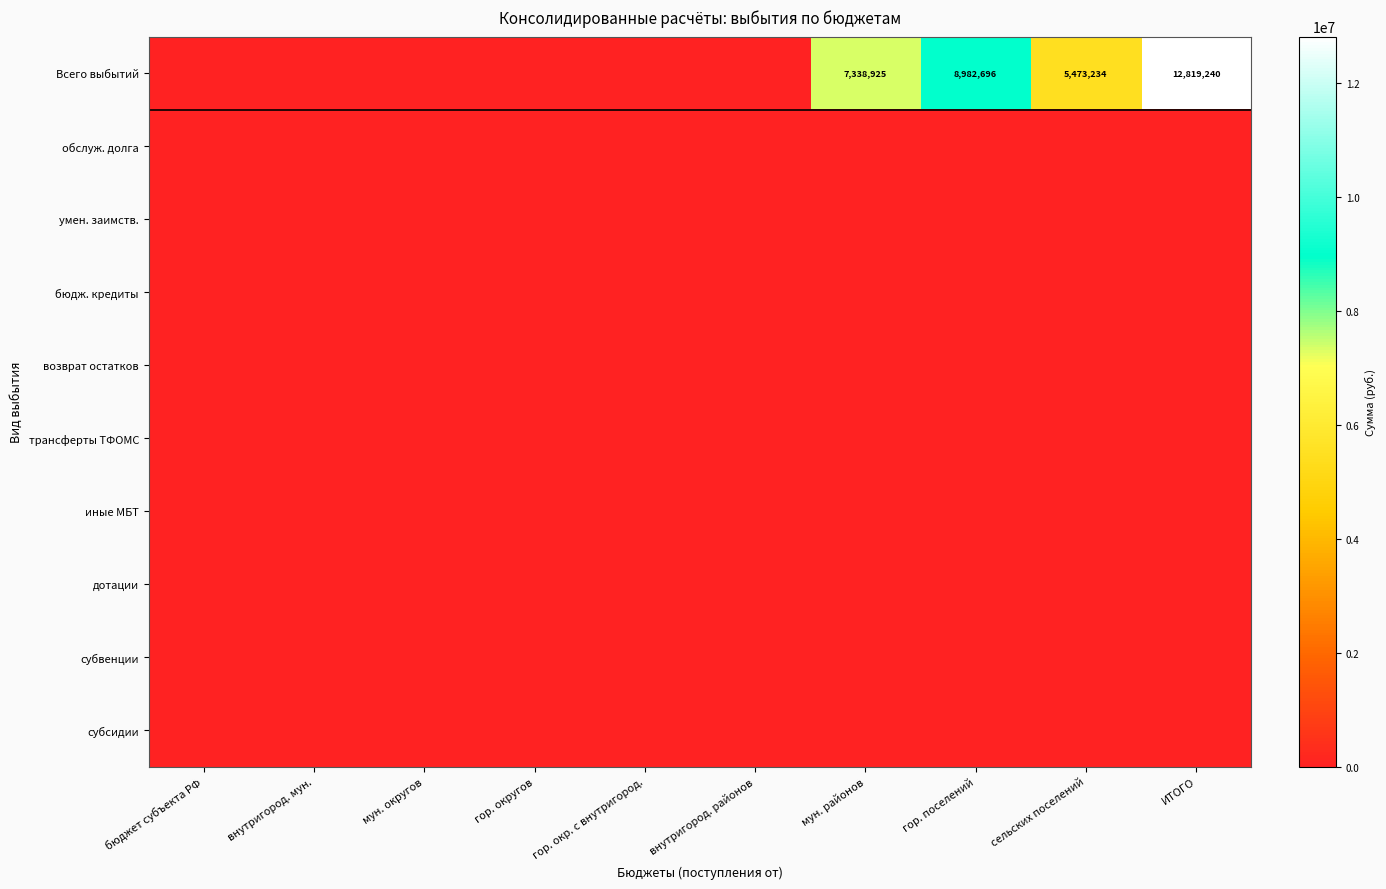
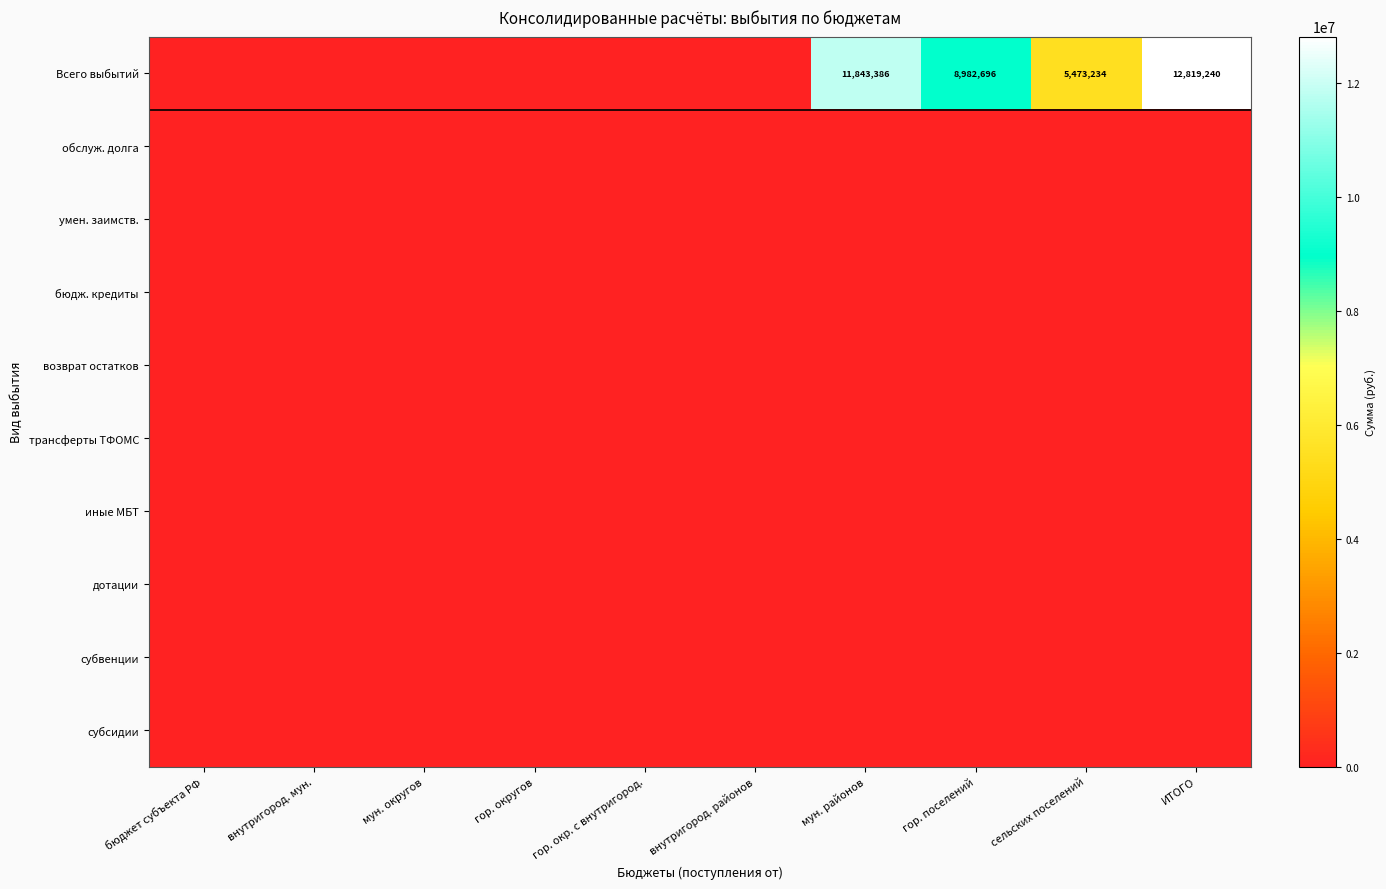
Всего выбытий, мун. районов: 7,338,925 -> 11,843,386
